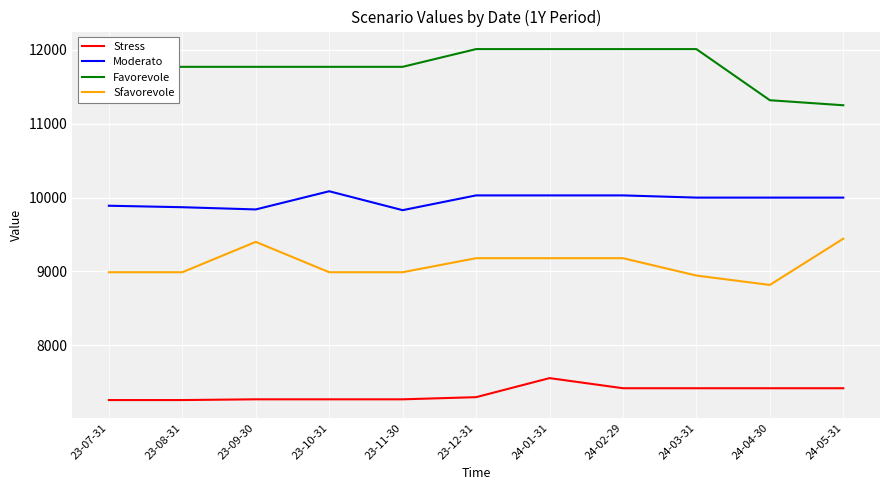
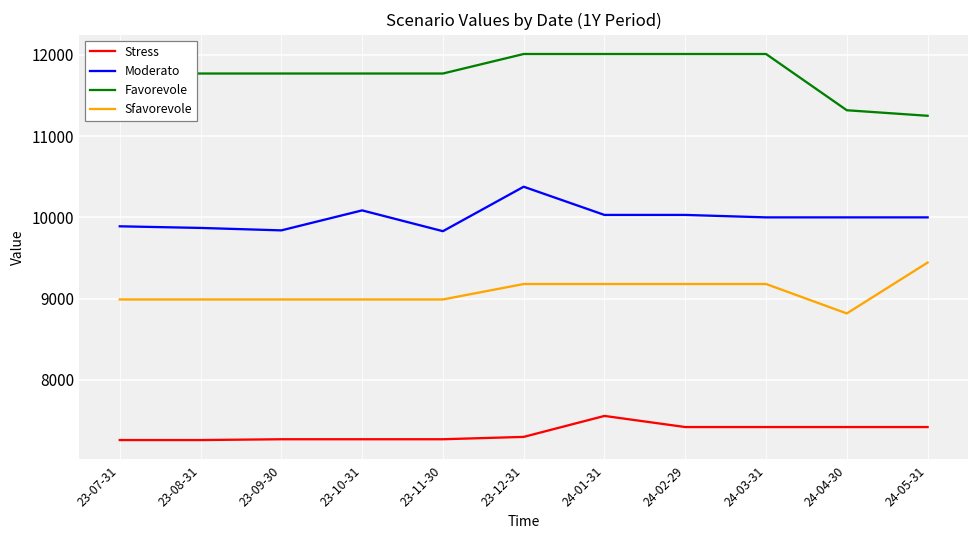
Sfavorevole, 23-09-30: 9400 -> 9000
Moderato, 23-12-31: 10000 -> 10400
Sfavorevole, 24-03-31: 8900 -> 9200
